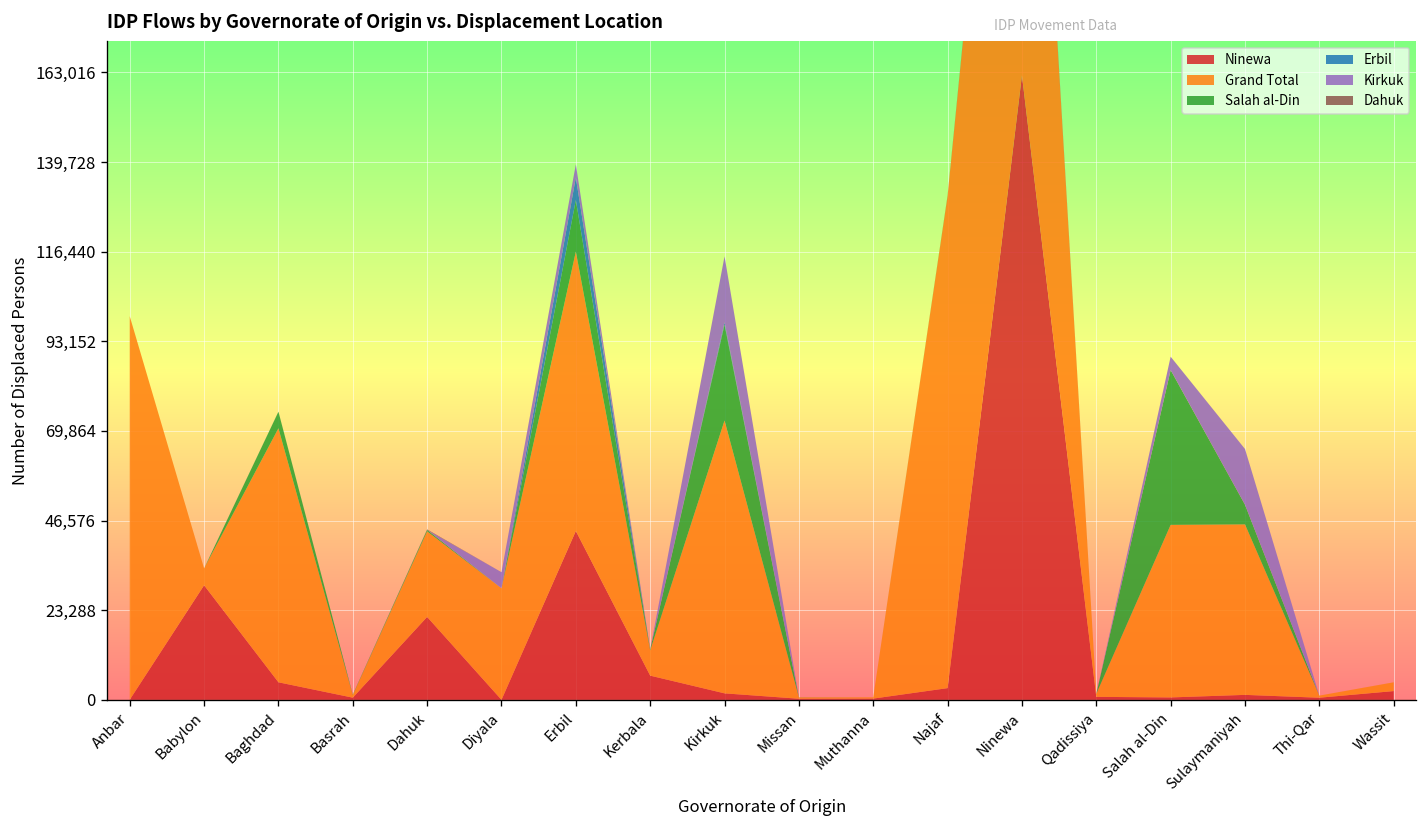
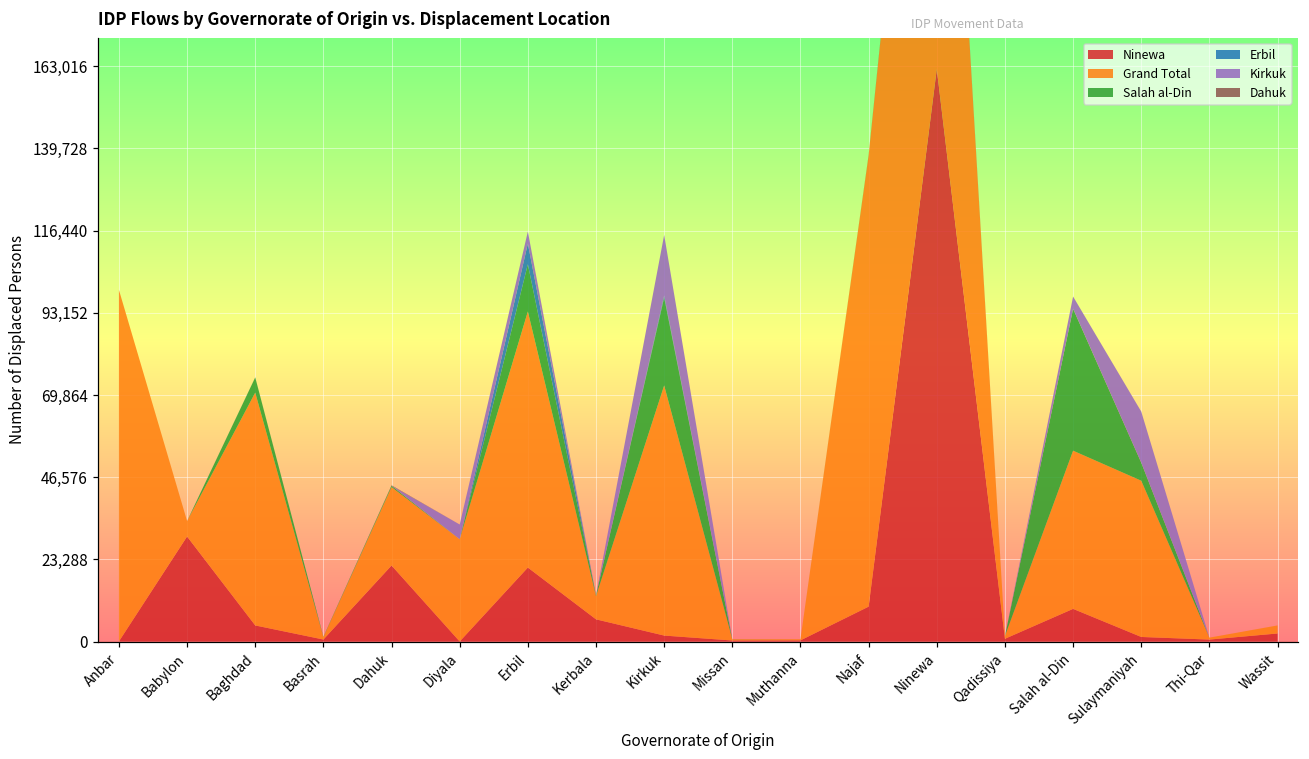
Ninewa, Erbil: 44,000 -> 21,000
Ninewa, Najaf: 3,000 -> 10,000
Ninewa, Salah al-Din: 1,000 -> 9,000
